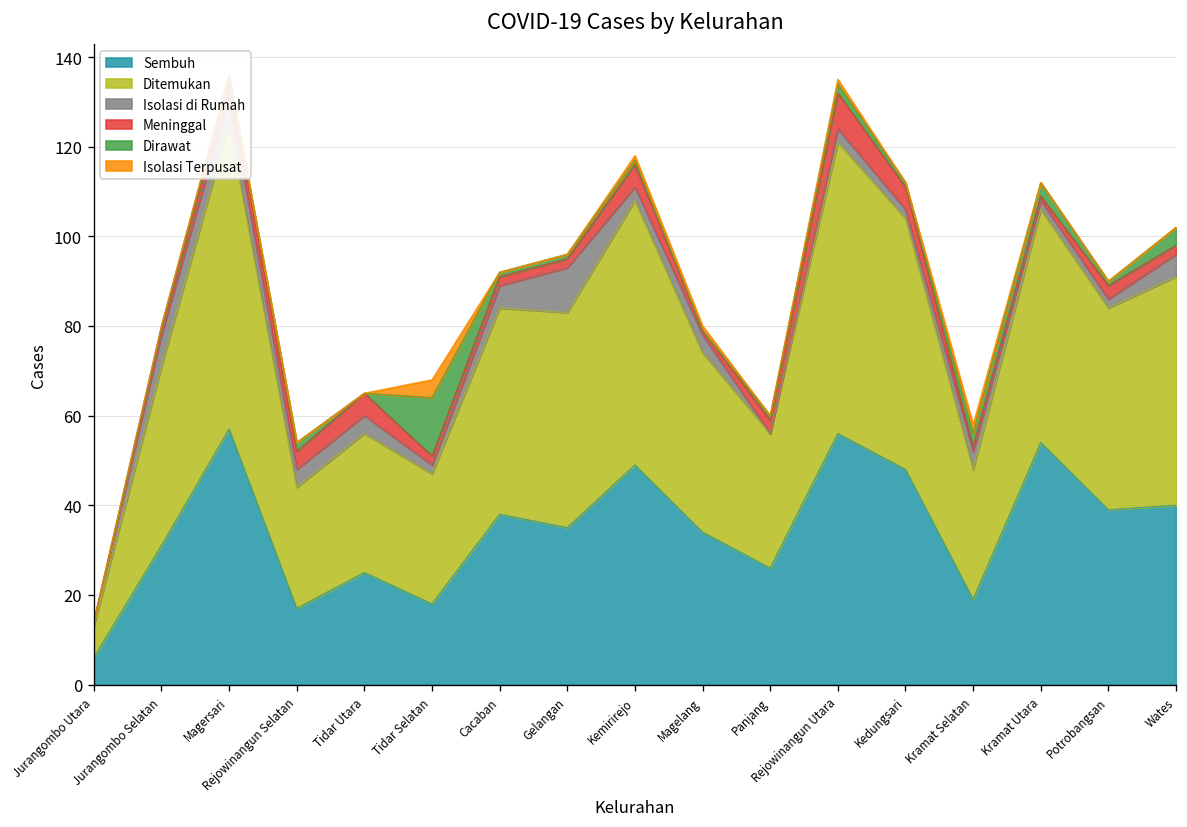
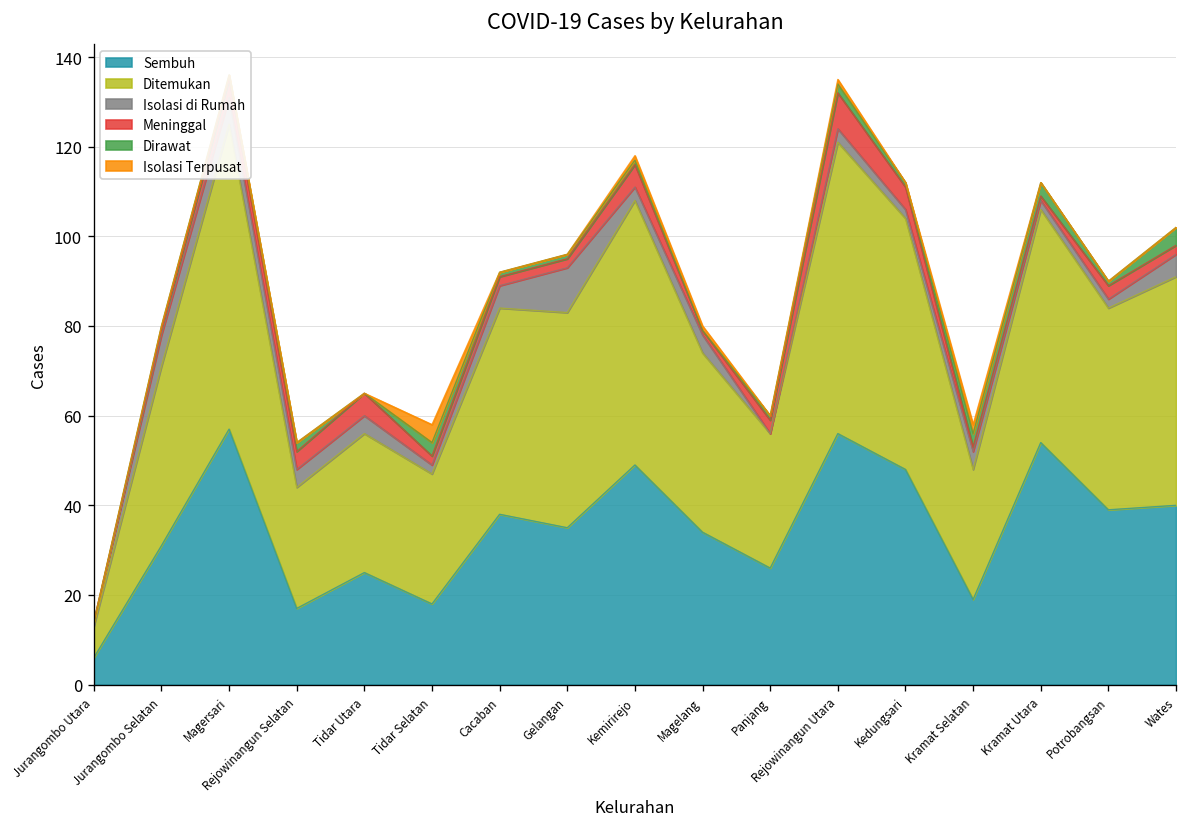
Dirawat, Tidar Selatan: 13 -> 3
